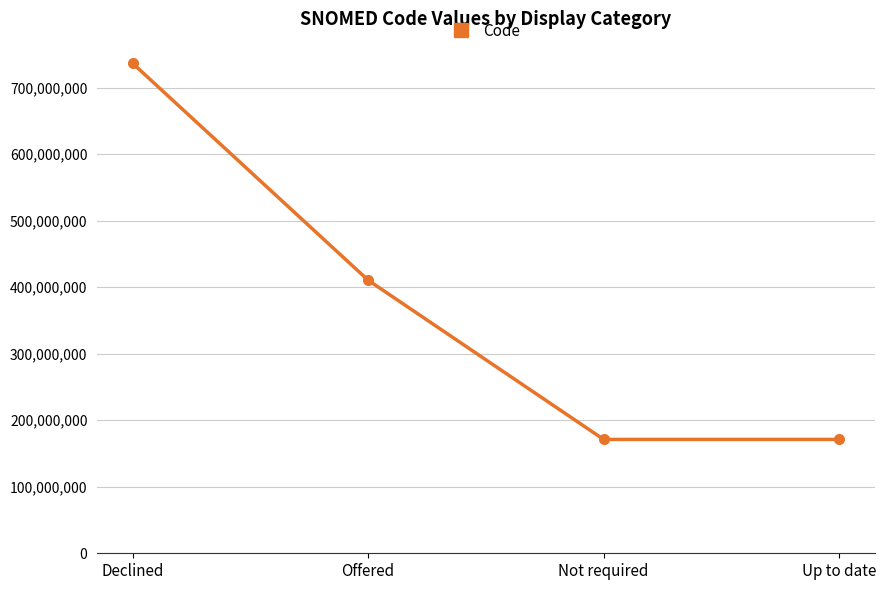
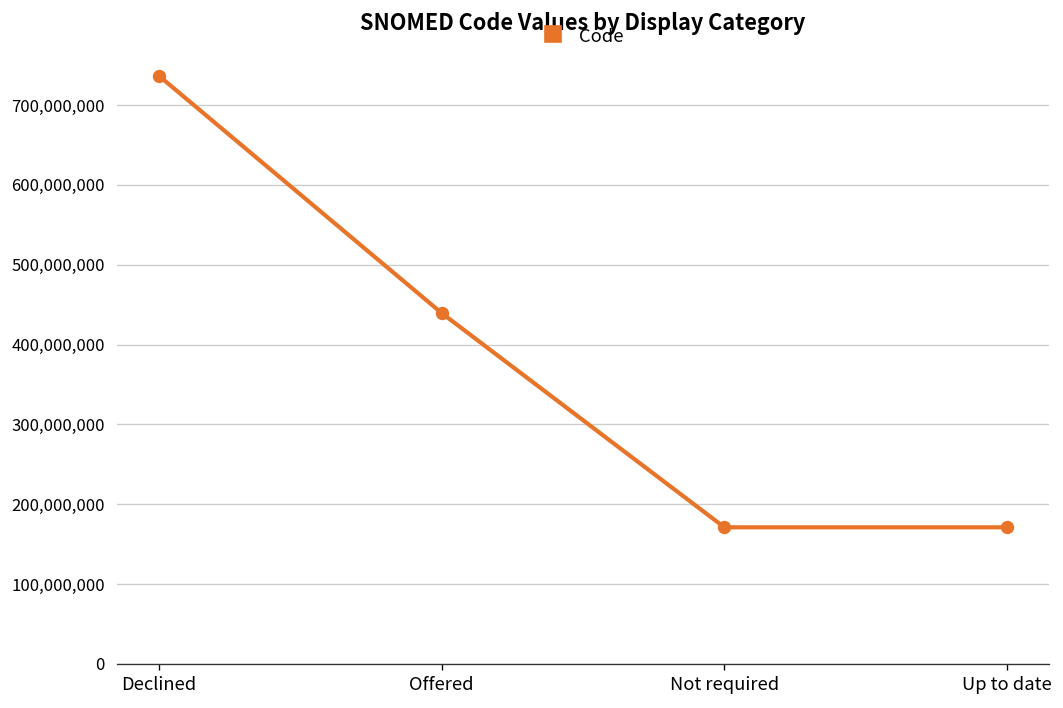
Offered: 410,000,000 -> 440,000,000
